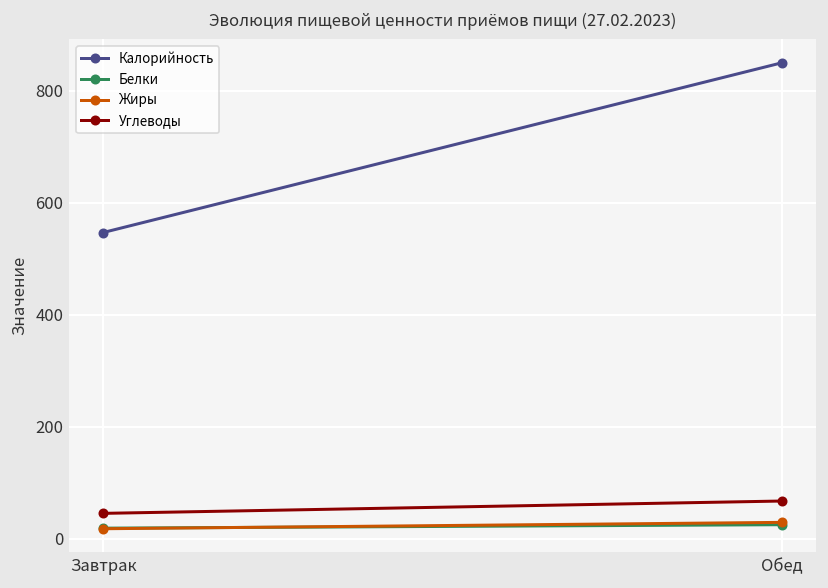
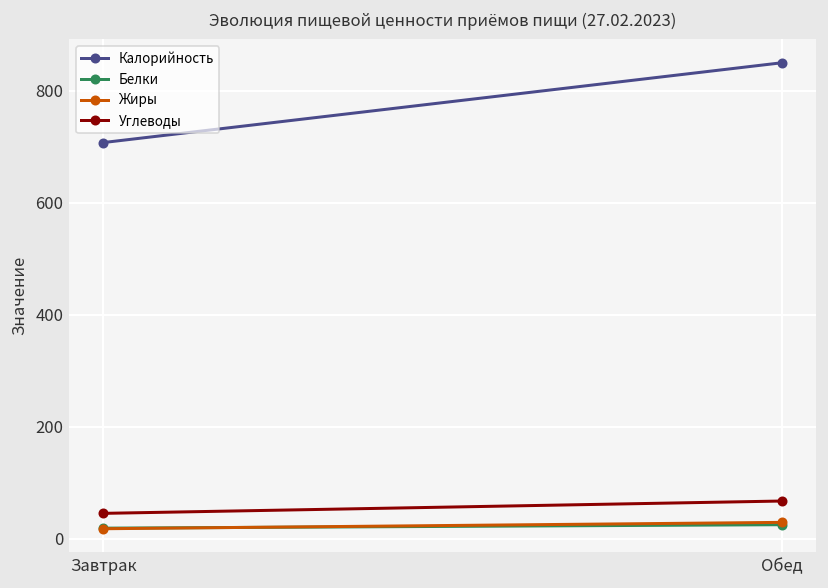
Калорийность, Завтрак: 550 -> 710
